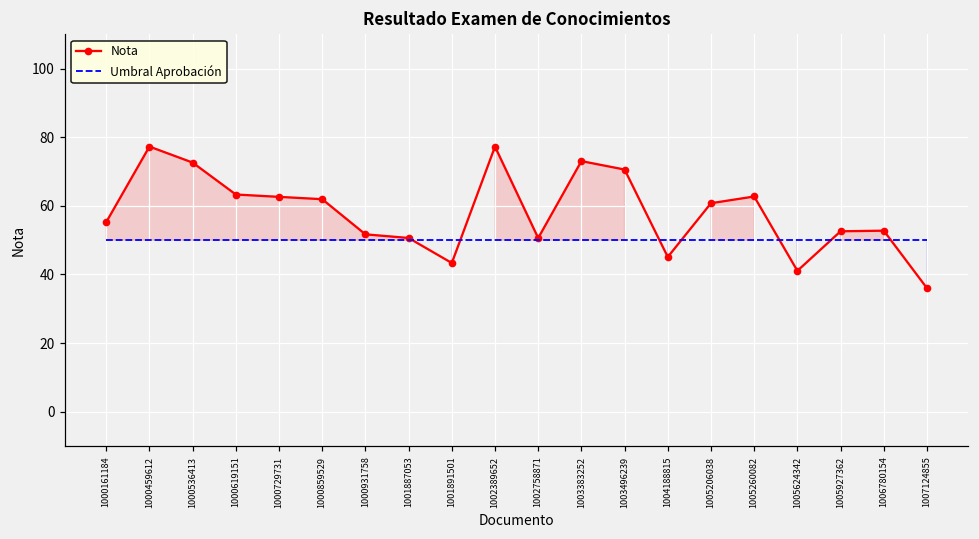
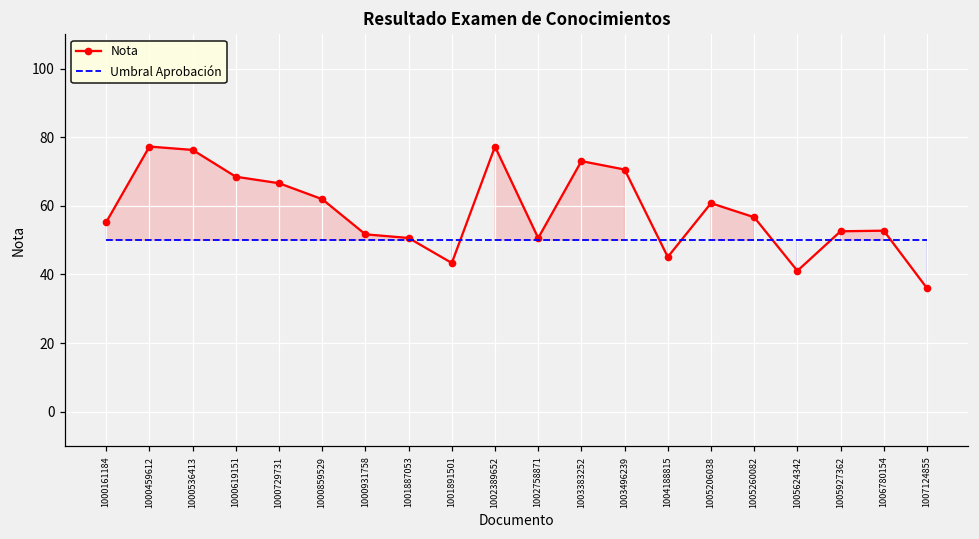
Nota, 1000536413: 73 -> 76
Nota, 1000619151: 63 -> 69
Nota, 1000729731: 63 -> 67
Nota, 1005260082: 63 -> 57
